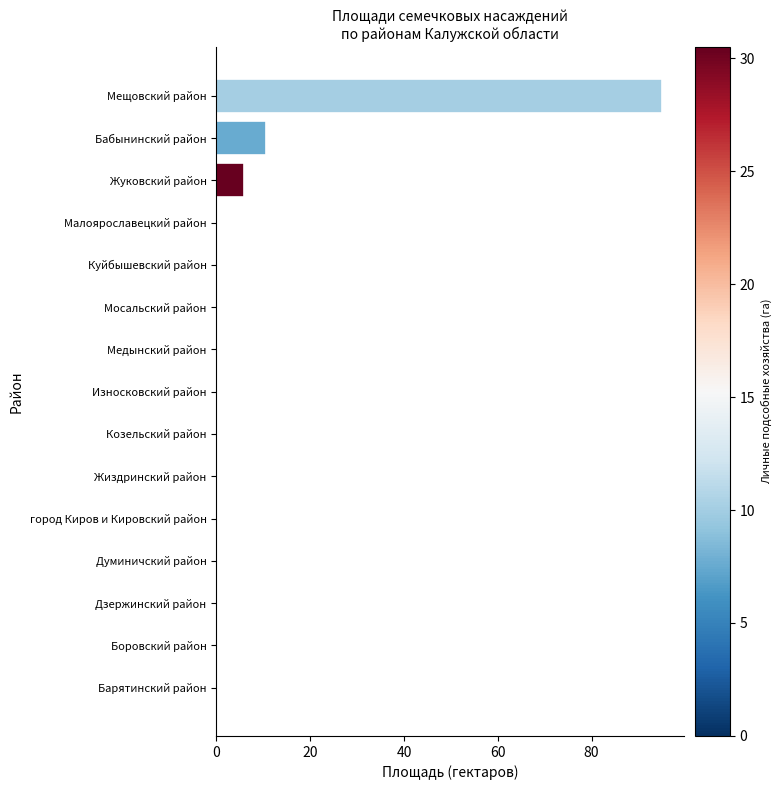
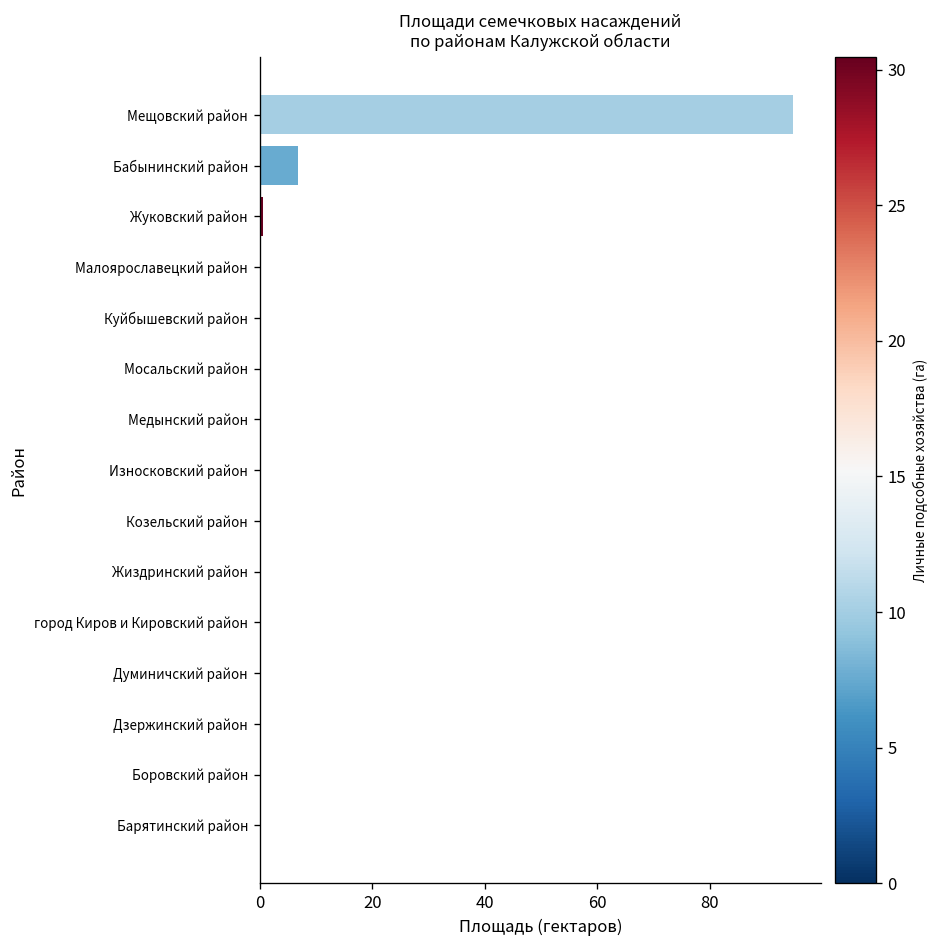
Бабынинский район: 11 -> 7
Жуковский район: 6 -> 1
